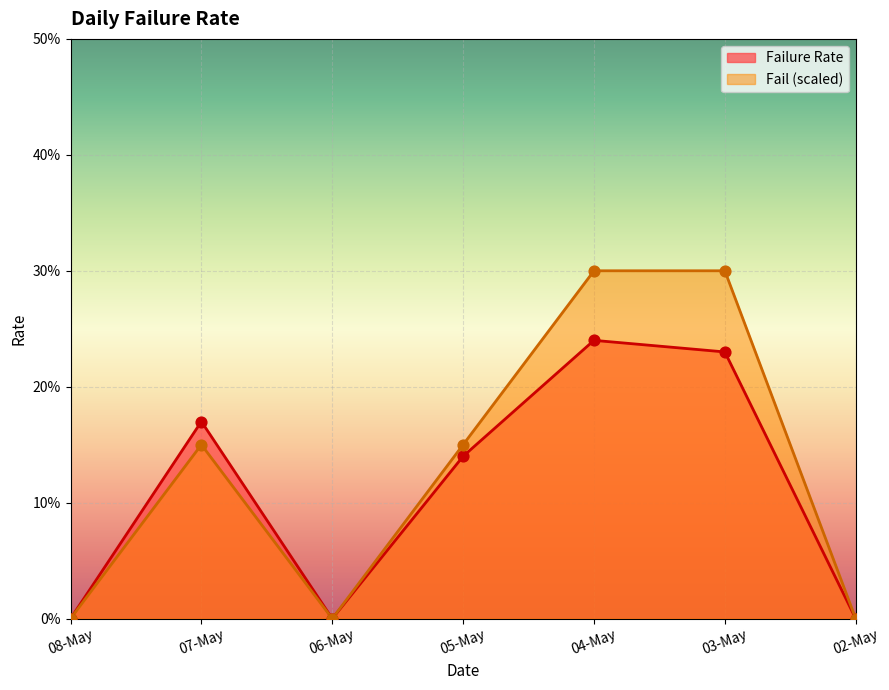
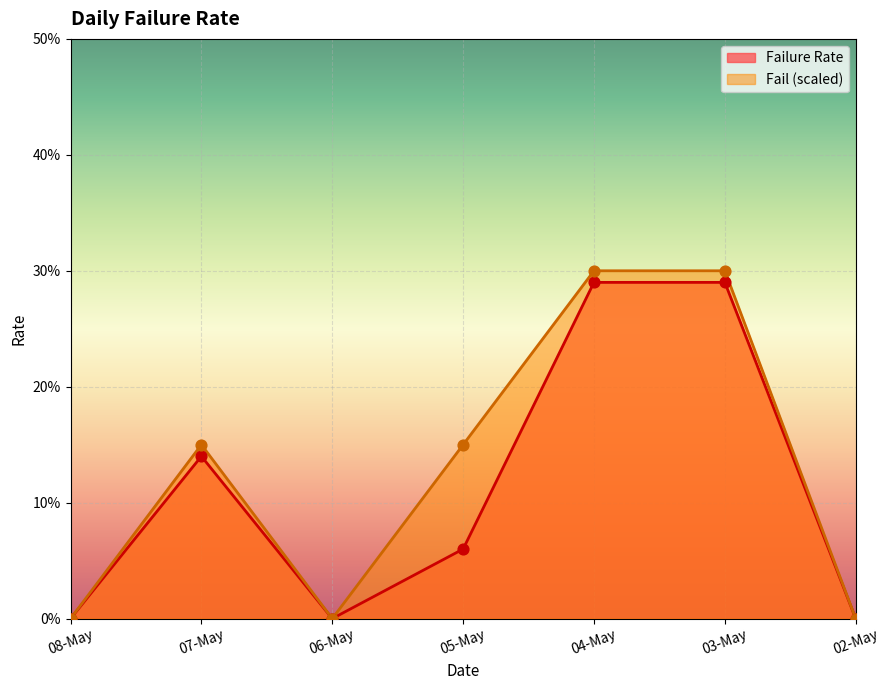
Failure Rate, 07-May: 17.0% -> 14.0%
Failure Rate, 05-May: 14.0% -> 6.0%
Failure Rate, 04-May: 24.0% -> 29.0%
Failure Rate, 03-May: 23.0% -> 29.0%
